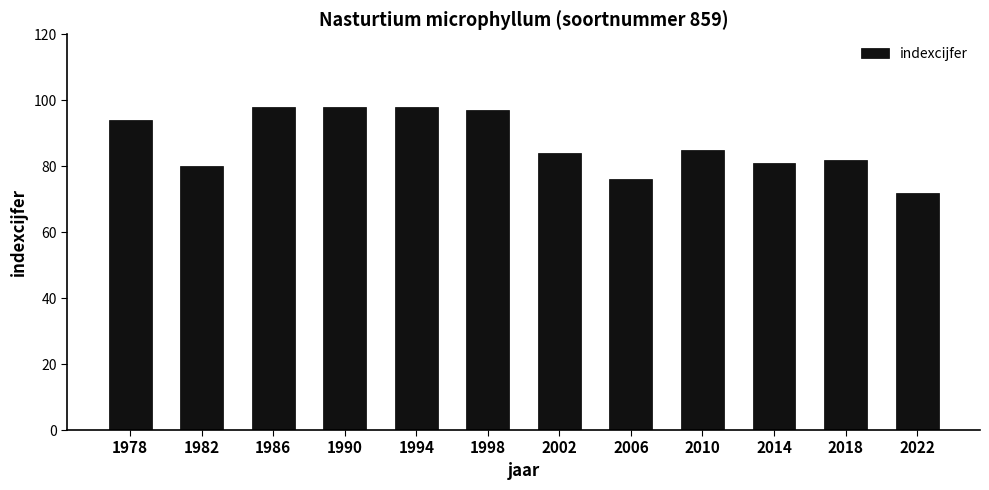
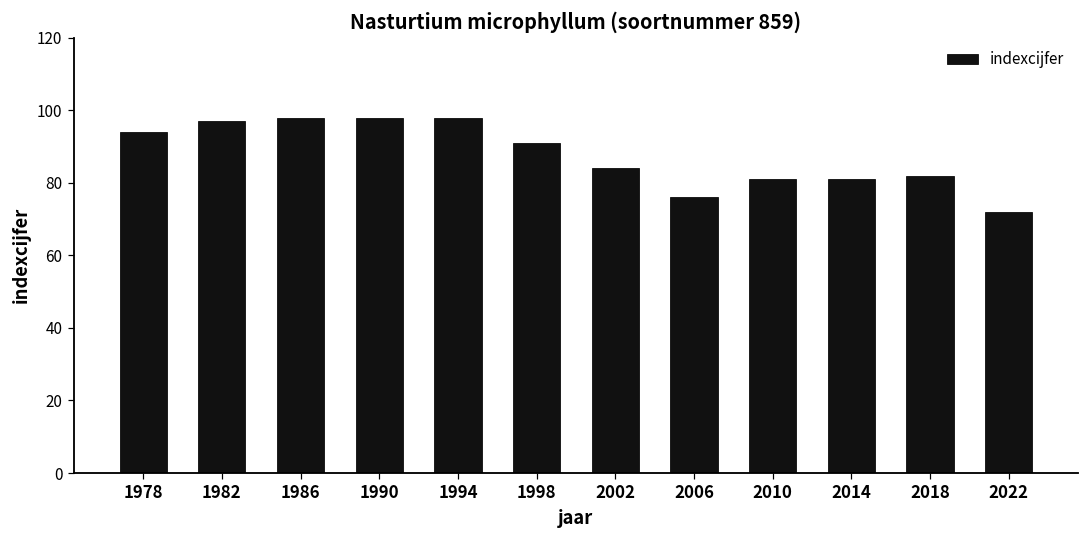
1982: 80 -> 97
1998: 97 -> 91
2010: 85 -> 81
